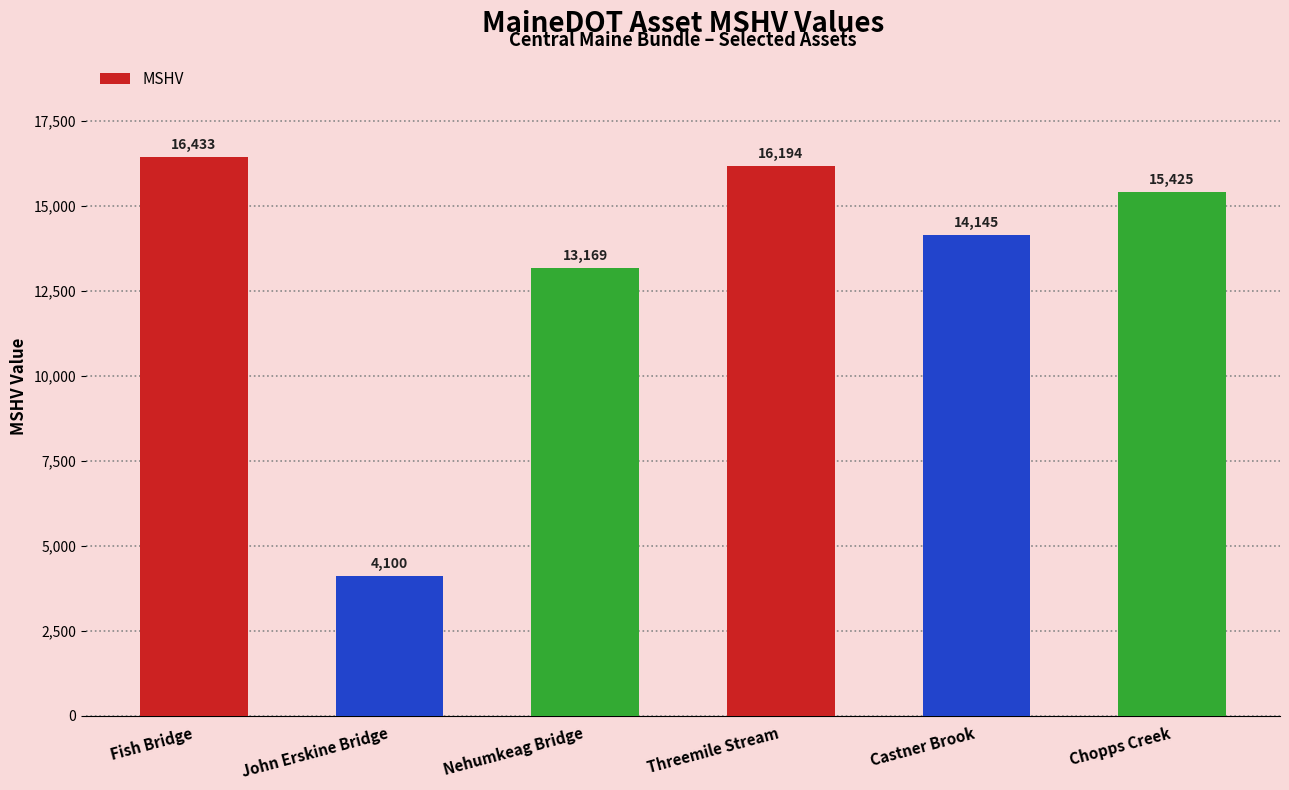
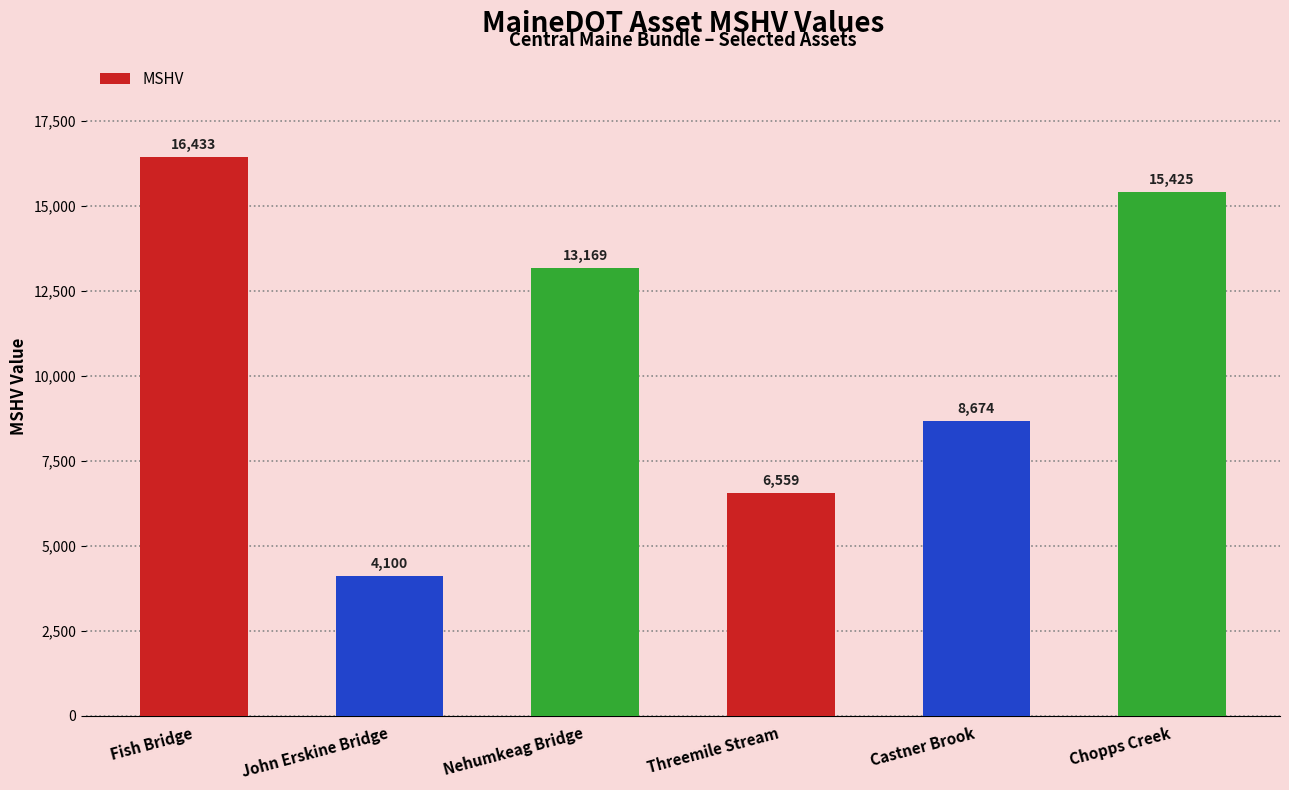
Threemile Stream: 16,194 -> 6,559
Castner Brook: 14,145 -> 8,674
